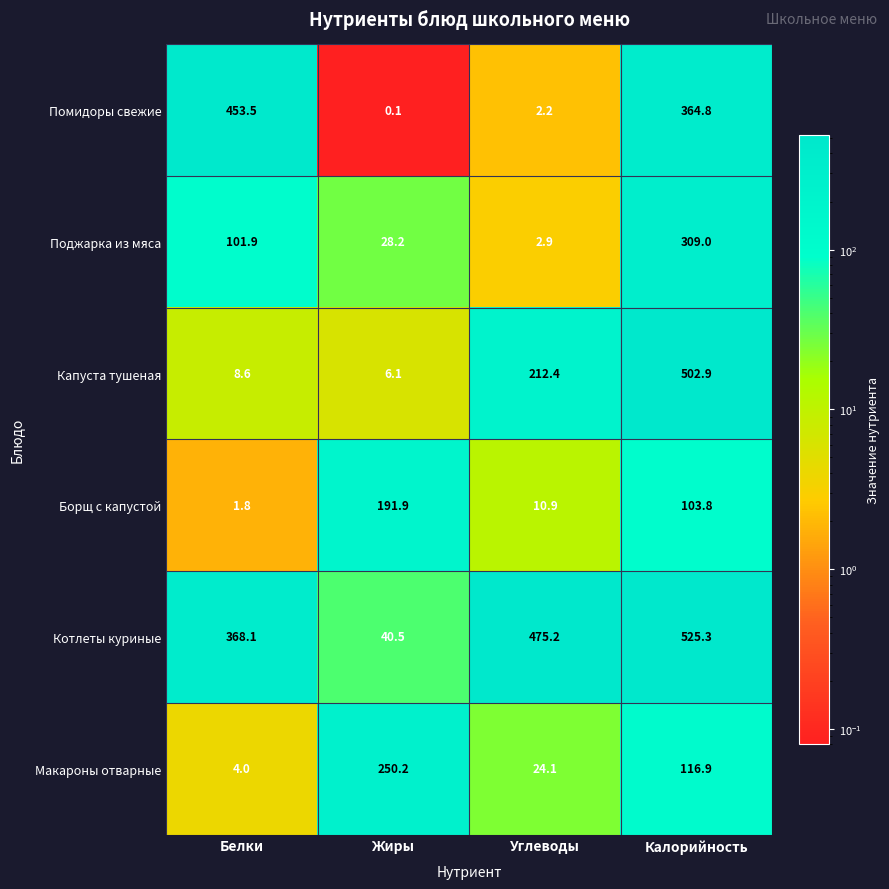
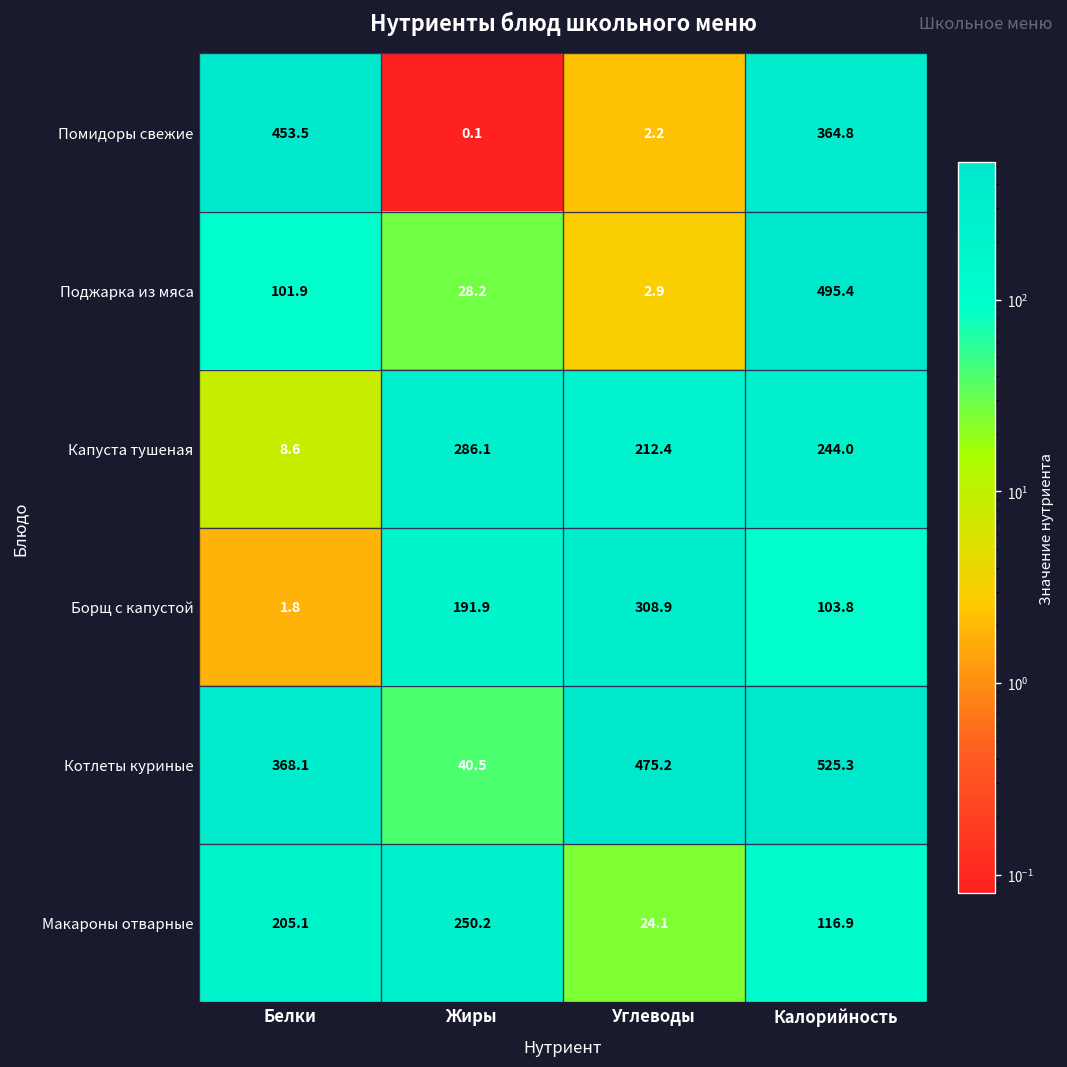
Поджарка из мяса, Калорийность: 309.0 -> 495.4
Капуста тушеная, Жиры: 6.1 -> 286.1
Капуста тушеная, Калорийность: 502.9 -> 244.0
Борщ с капустой, Углеводы: 10.9 -> 308.9
Макароны отварные, Белки: 4.0 -> 205.1
